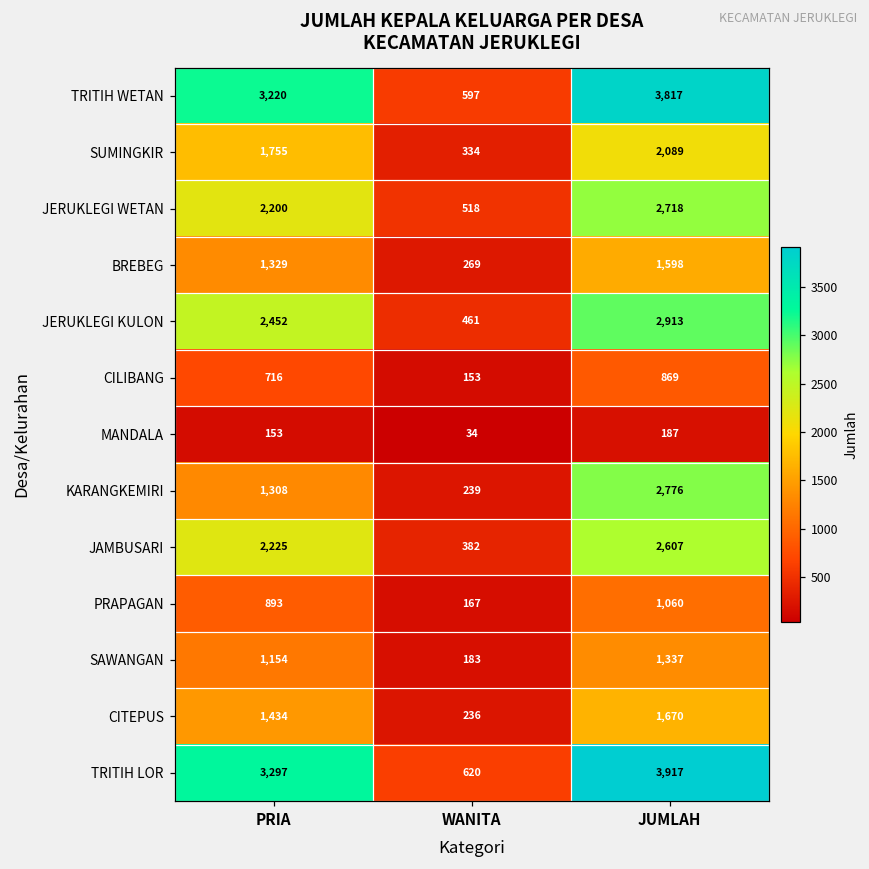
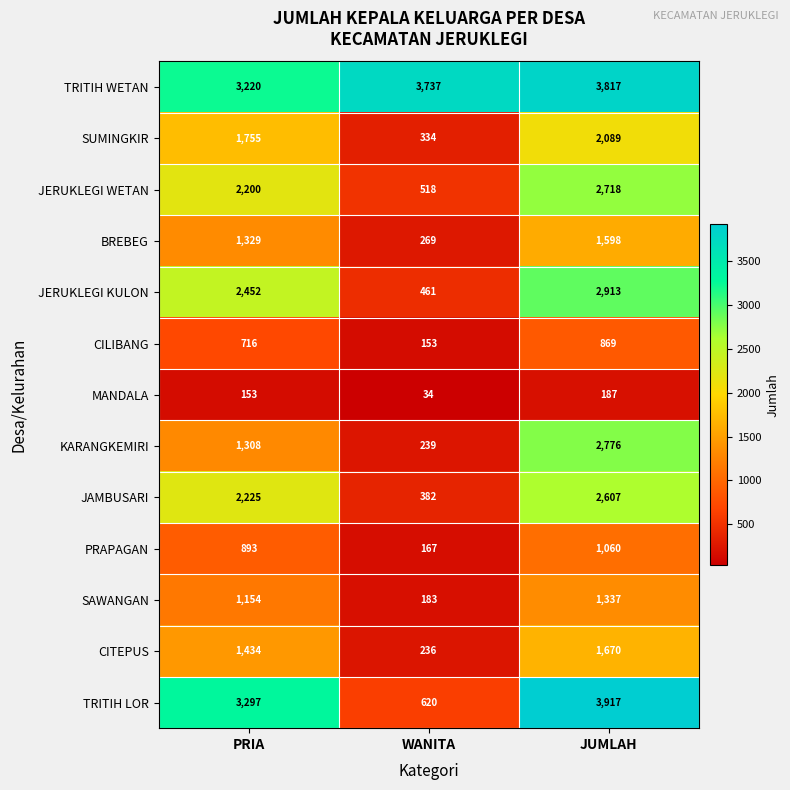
TRITIH WETAN, WANITA: 597 -> 3,737
